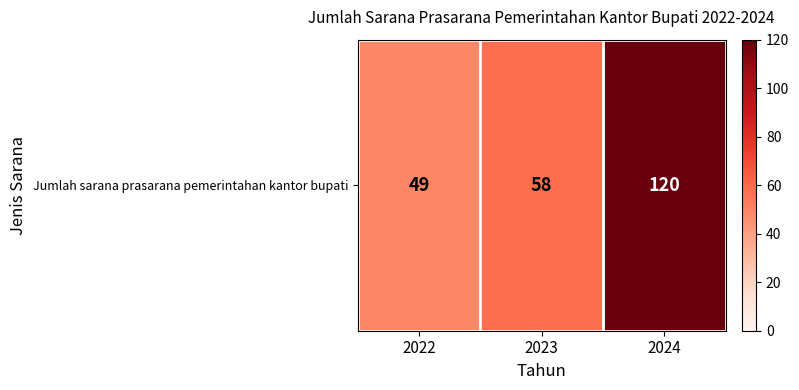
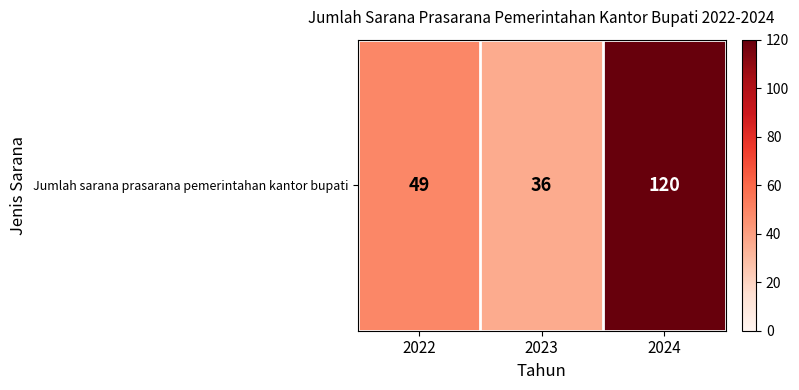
Jumlah sarana prasarana pemerintahan kantor bupati, 2023: 58 -> 36
